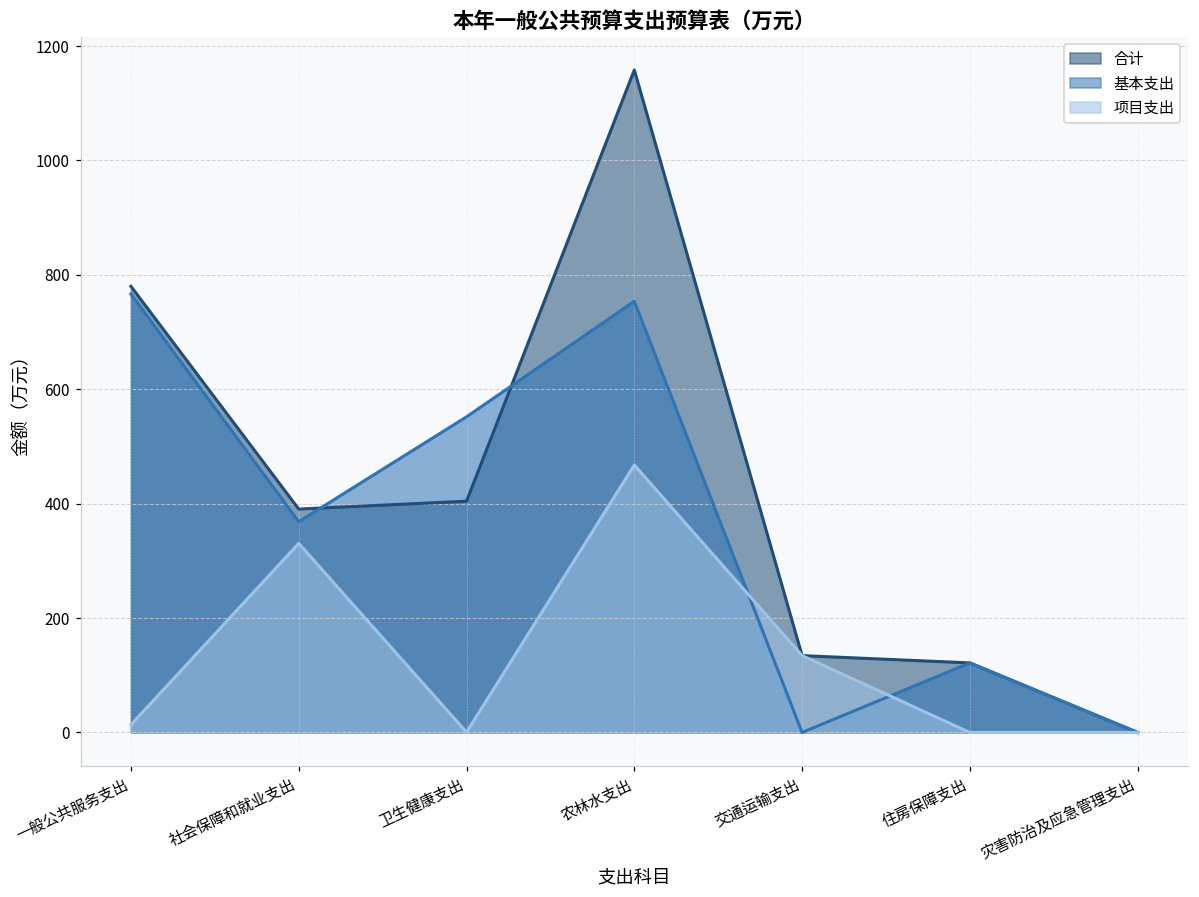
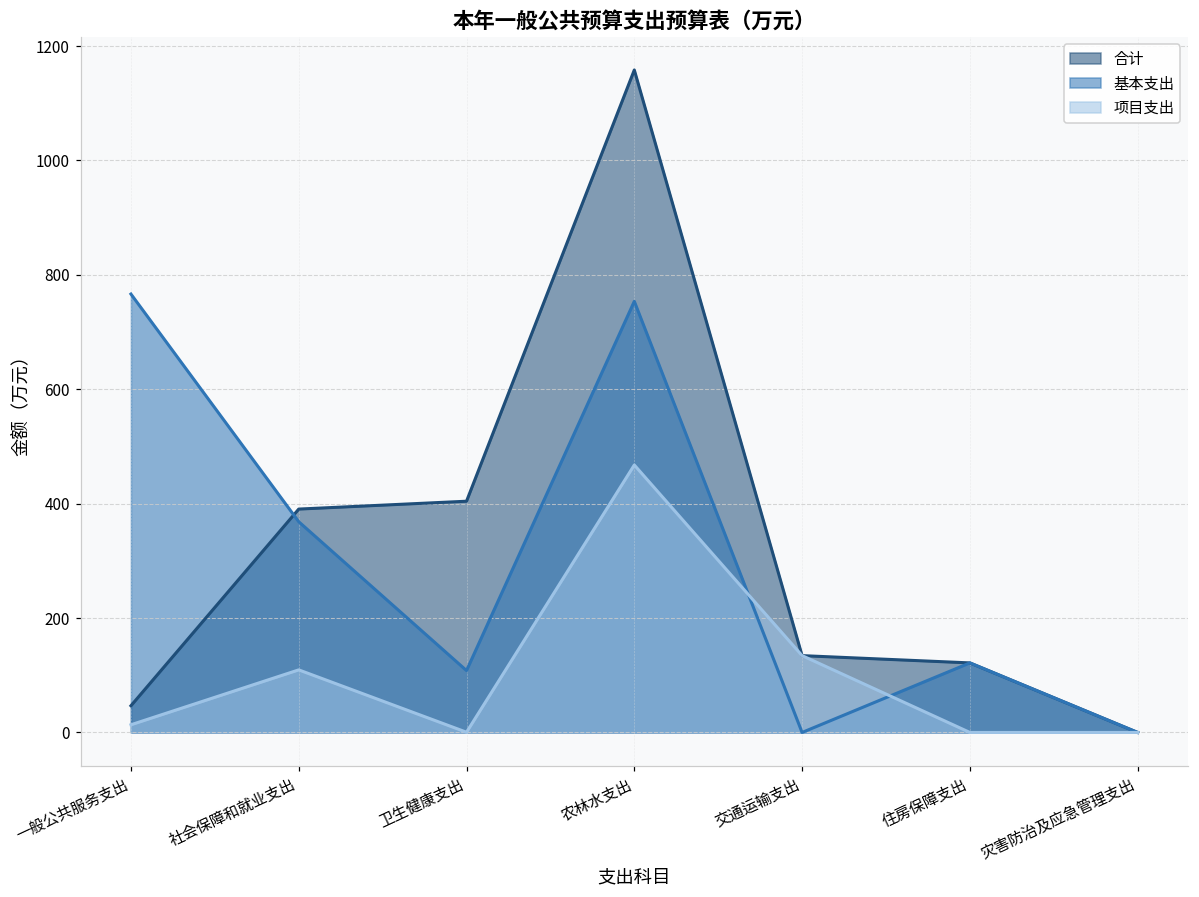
合计, 一般公共服务支出: 780 -> 50
项目支出, 社会保障和就业支出: 330 -> 110
基本支出, 卫生健康支出: 550 -> 110
